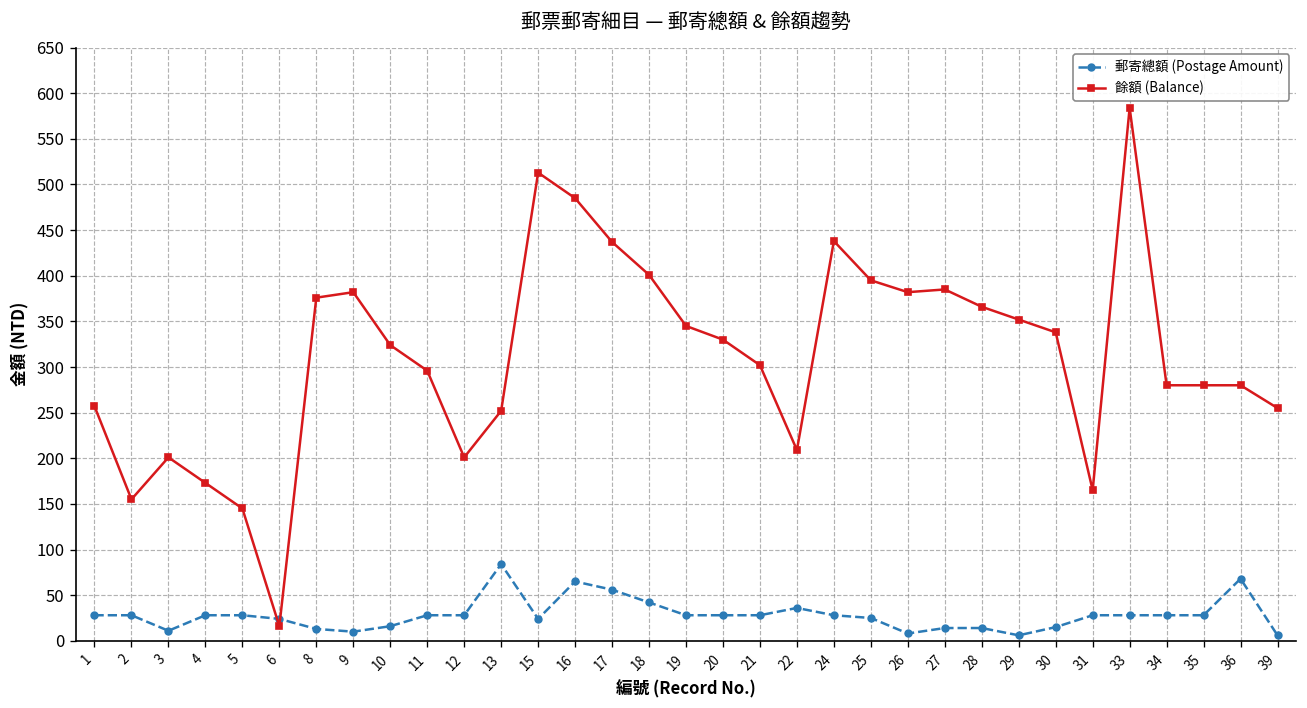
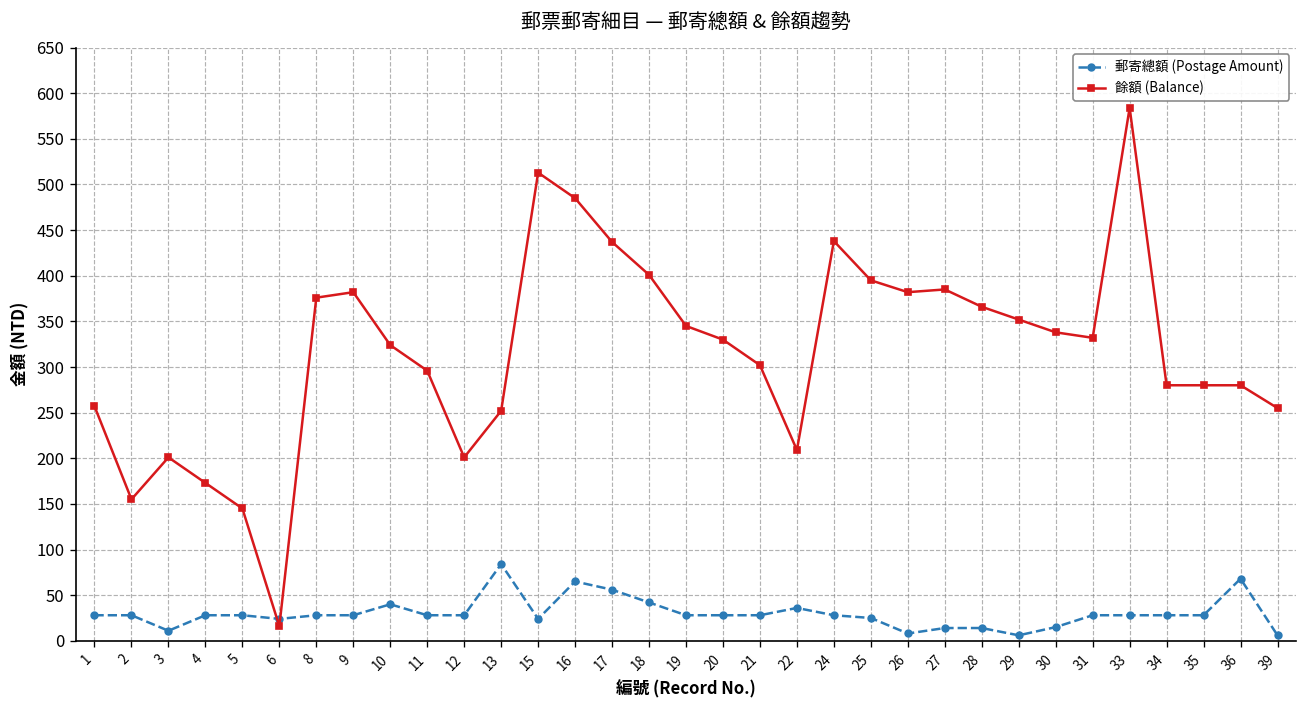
郵寄總額 (Postage Amount), 8: 10 -> 30
郵寄總額 (Postage Amount), 9: 10 -> 30
郵寄總額 (Postage Amount), 10: 20 -> 40
餘額 (Balance), 31: 170 -> 330
